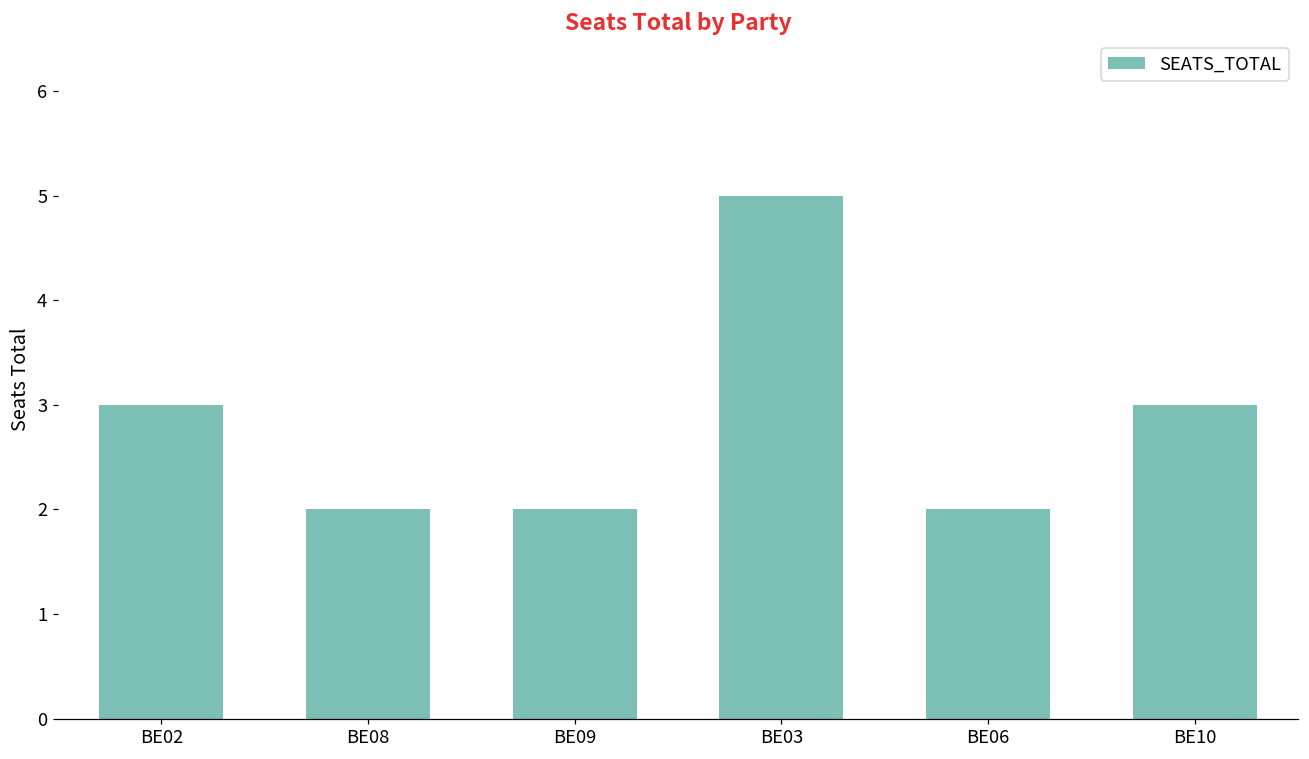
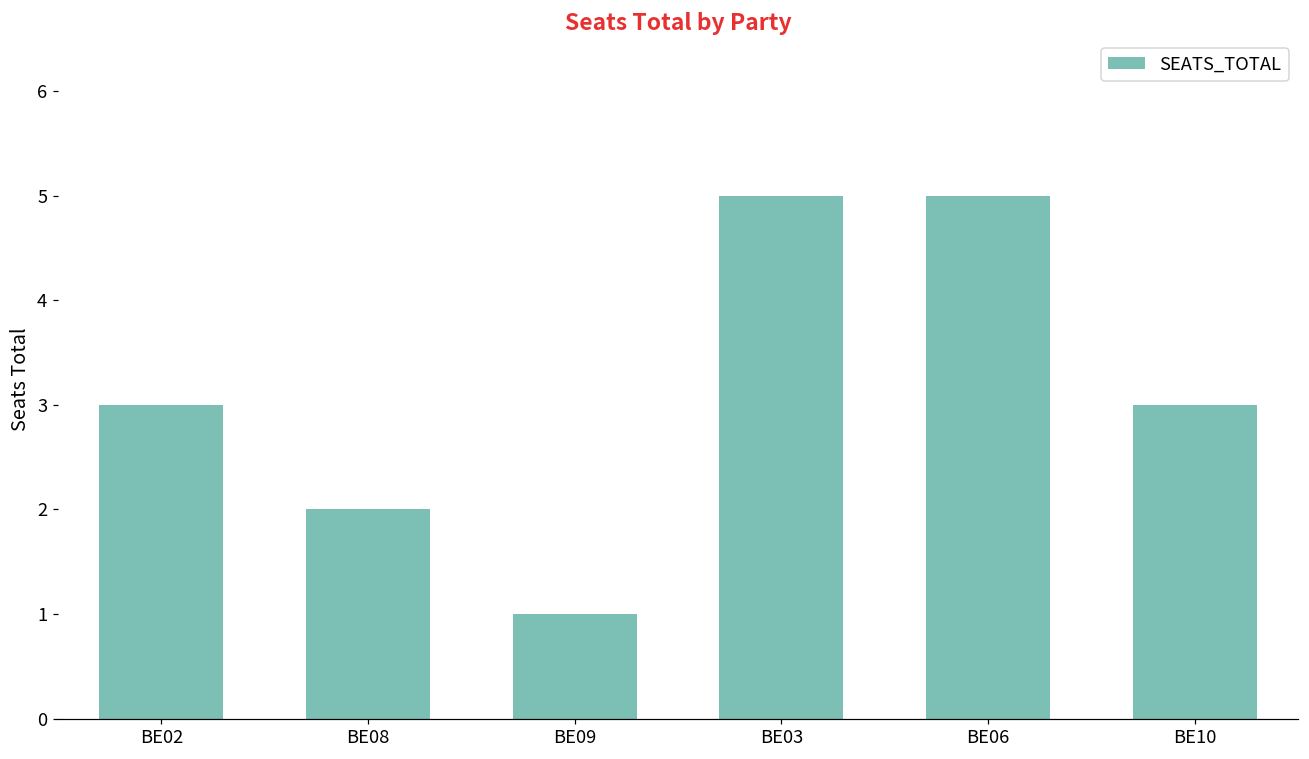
BE09: 2 -> 1
BE06: 2 -> 5
